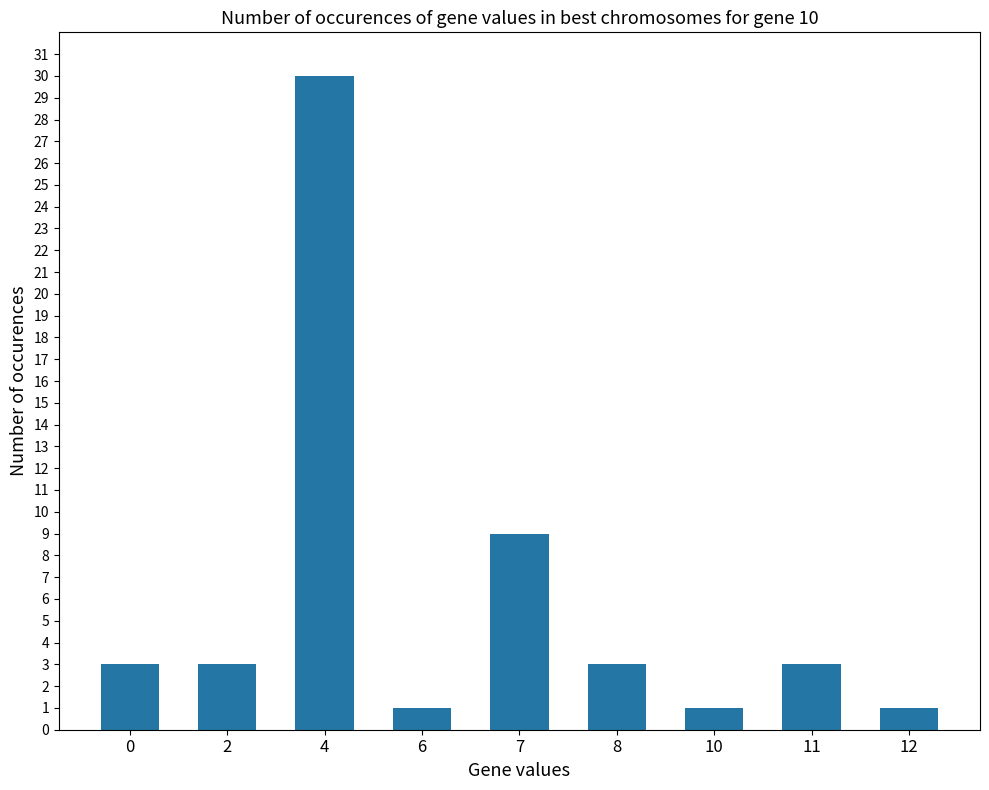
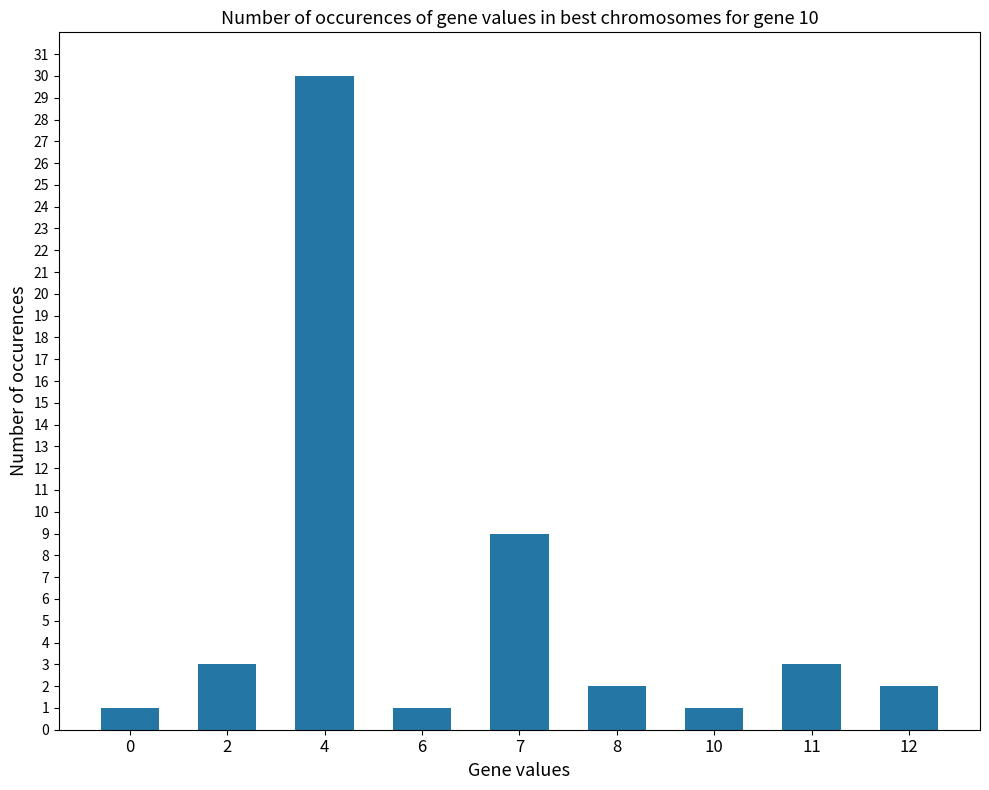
0: 3 -> 1
8: 3 -> 2
12: 1 -> 2
